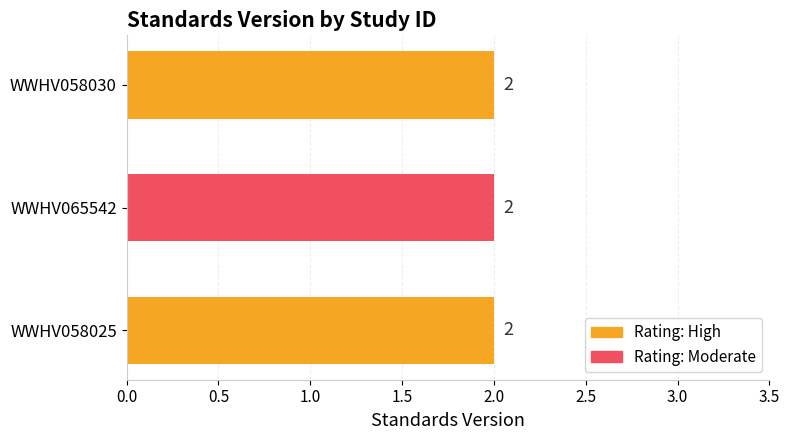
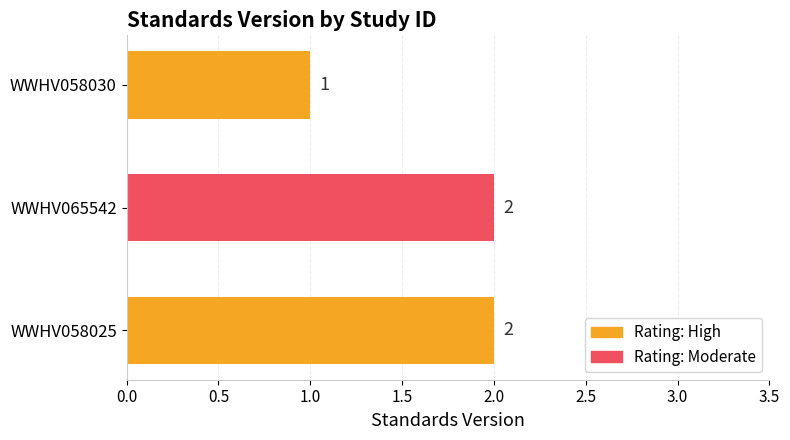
WWHV058030: 2 -> 1
